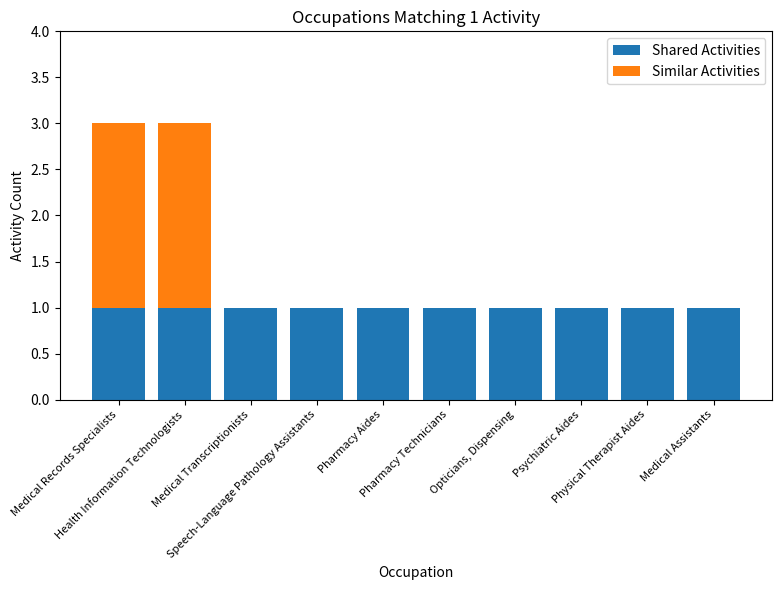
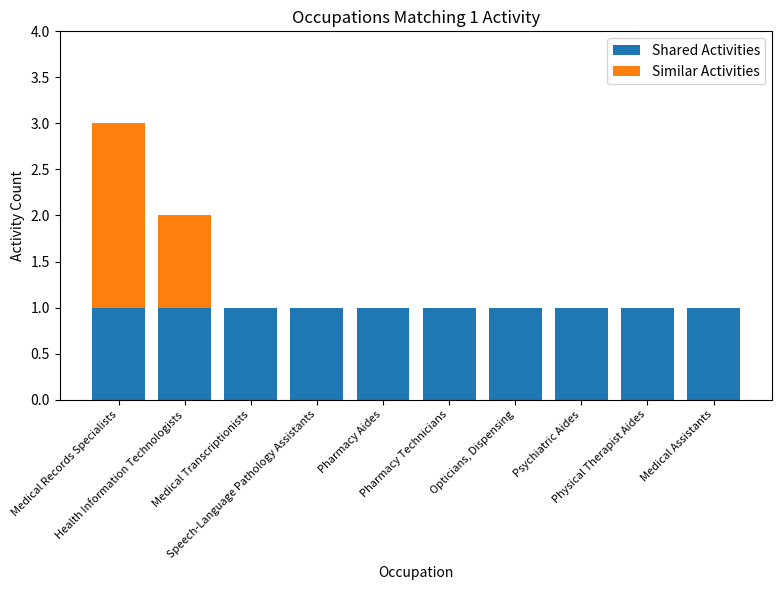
Similar Activities, Health Information Technologists: 2 -> 1
